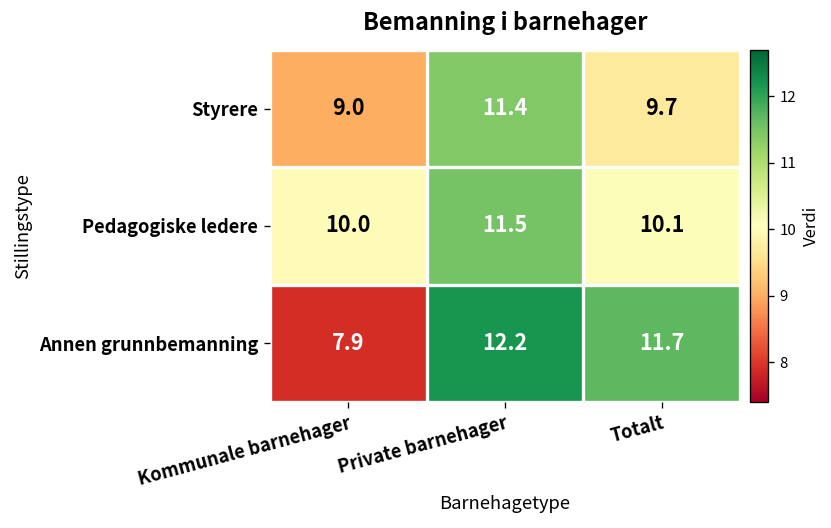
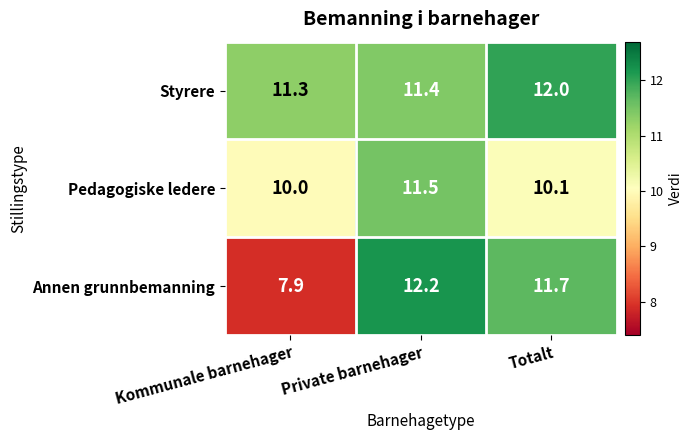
Styrere, Kommunale barnehager: 9.0 -> 11.3
Styrere, Totalt: 9.7 -> 12.0
